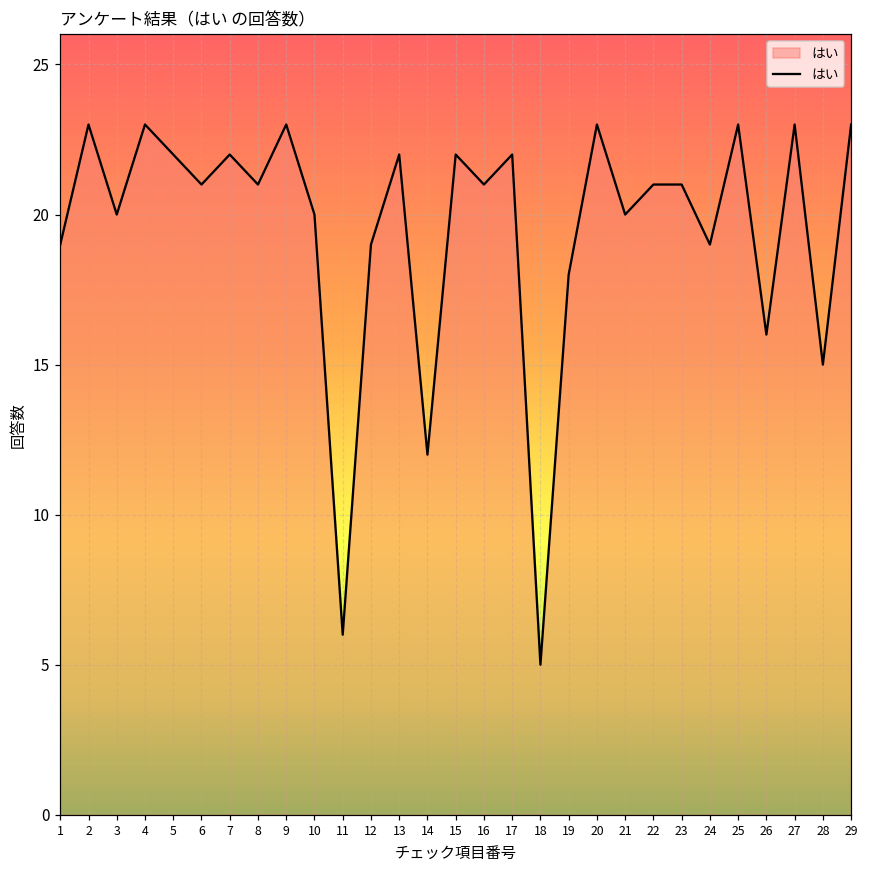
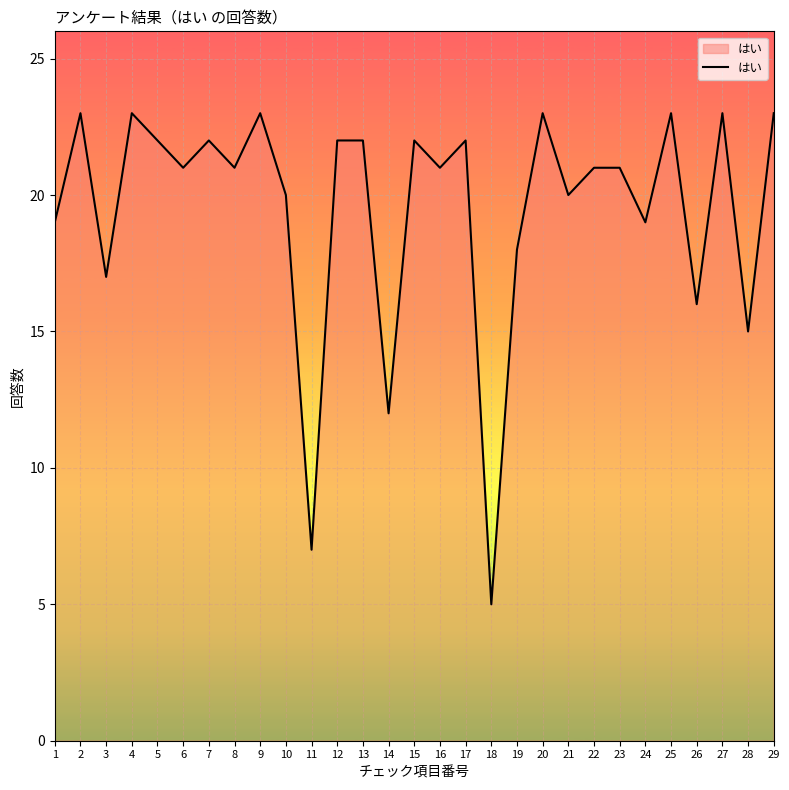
3: 20 -> 17
11: 6 -> 7
12: 19 -> 22
